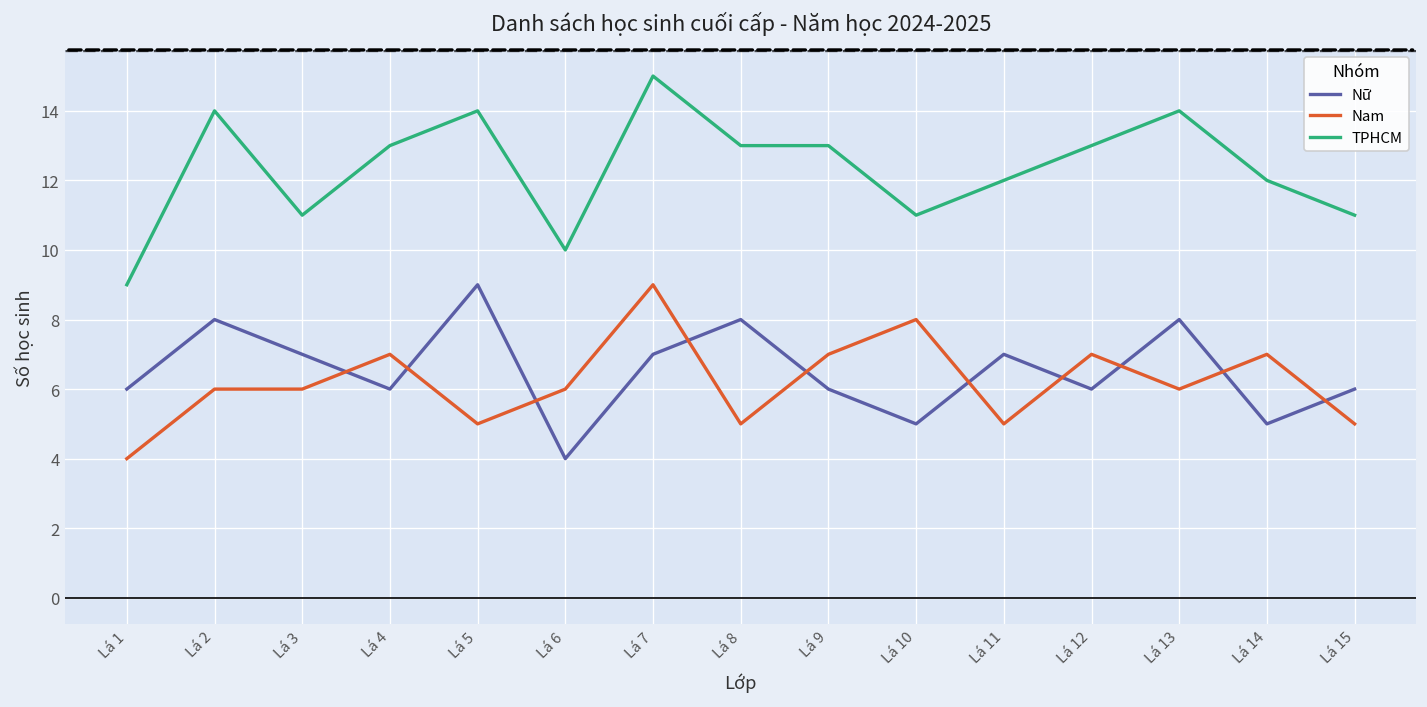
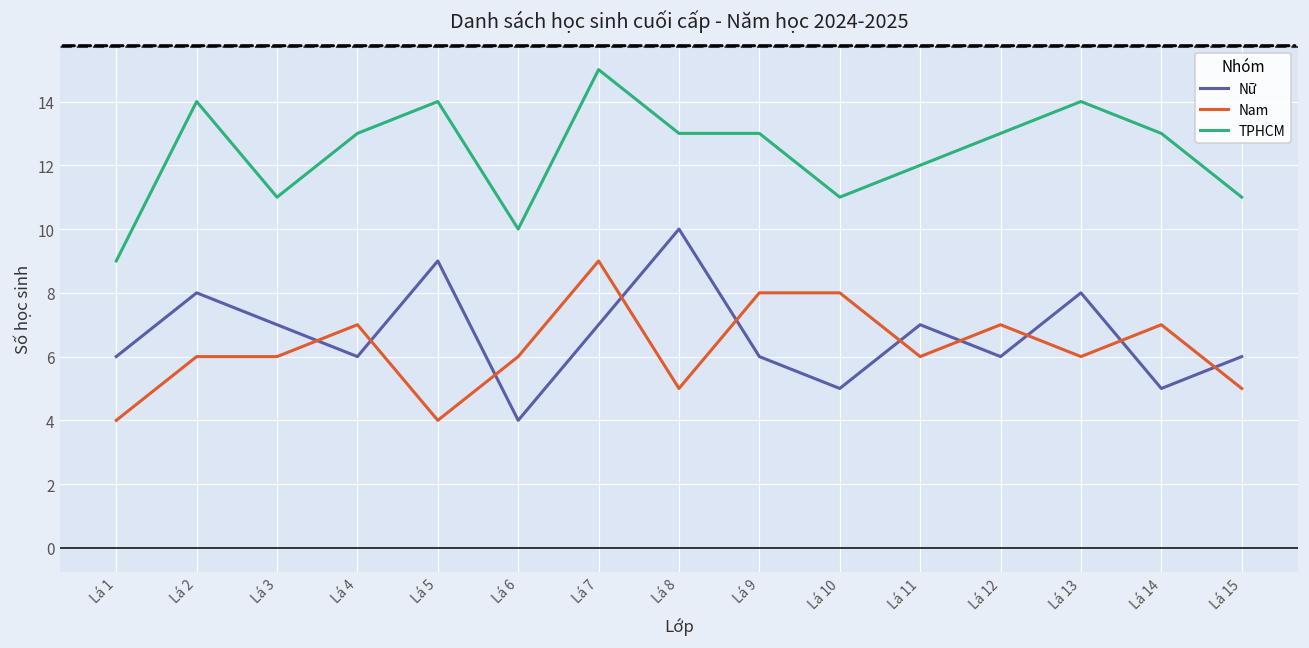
Nam, Lá 5: 5 -> 4
Nữ, Lá 8: 8 -> 10
Nam, Lá 9: 7 -> 8
Nam, Lá 11: 5 -> 6
TPHCM, Lá 14: 12 -> 13
